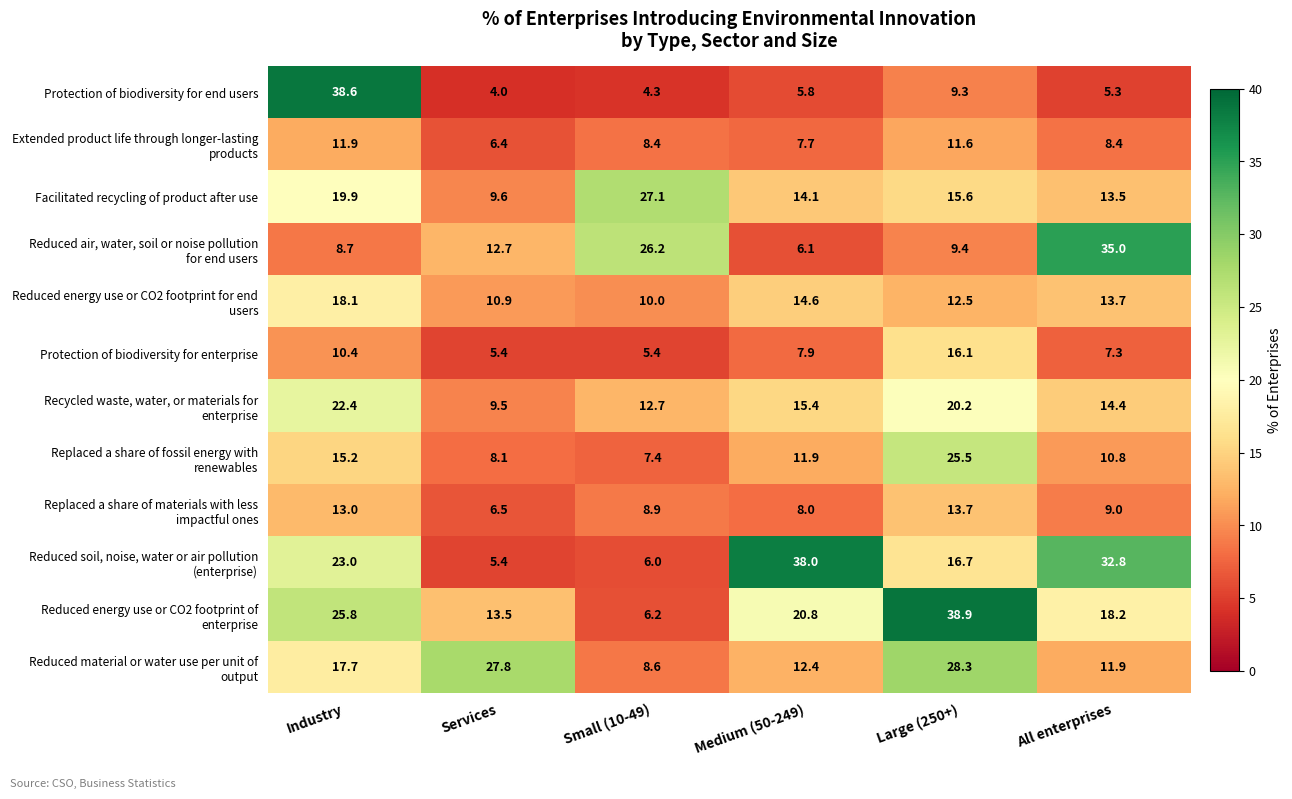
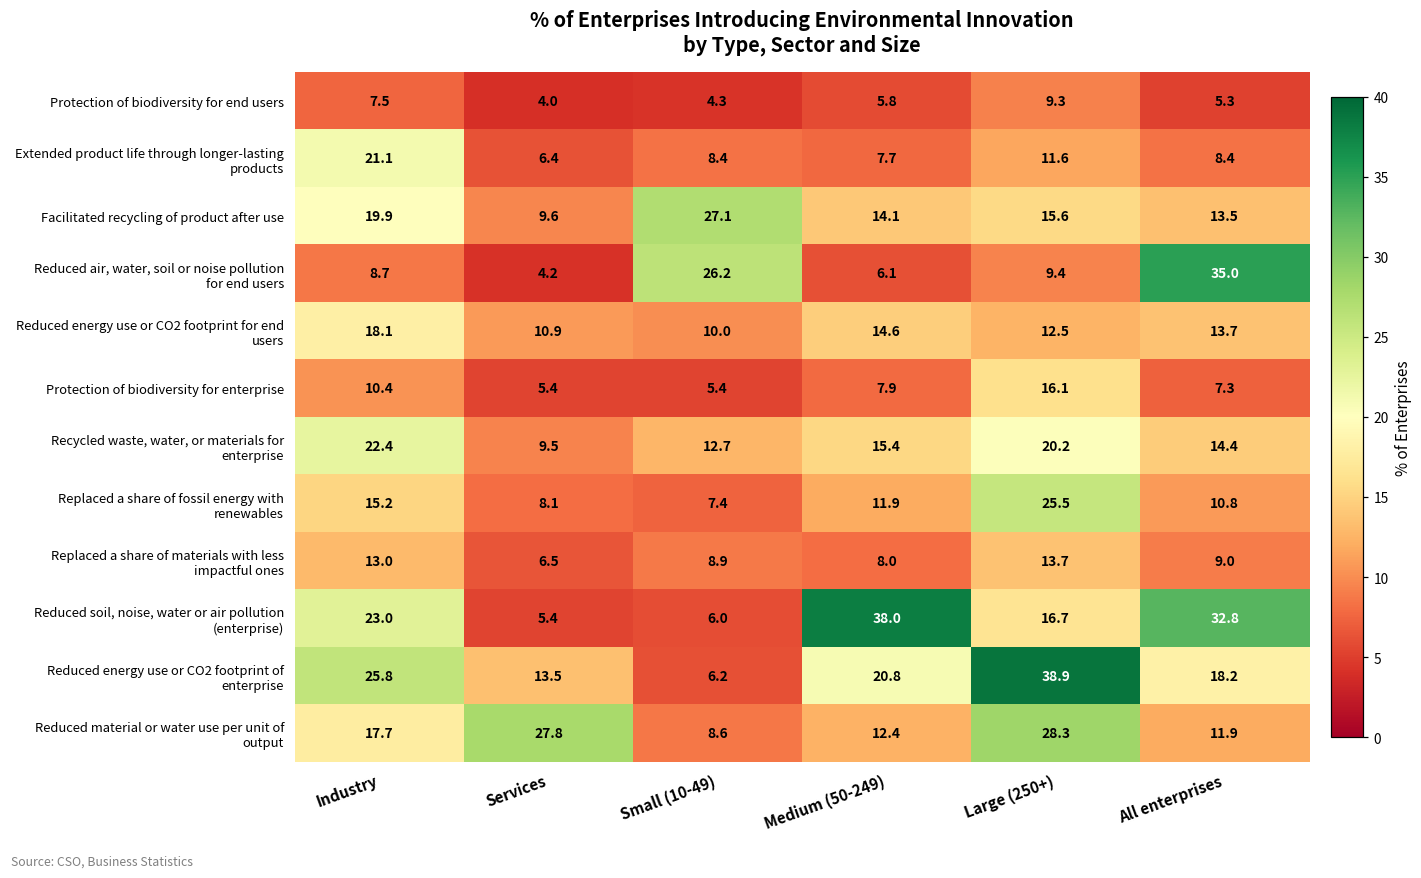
Protection of biodiversity for end users, Industry: 38.6 -> 7.5
Extended product life through longer-lasting products, Industry: 11.9 -> 21.1
Reduced air, water, soil or noise pollution for end users, Services: 12.7 -> 4.2
